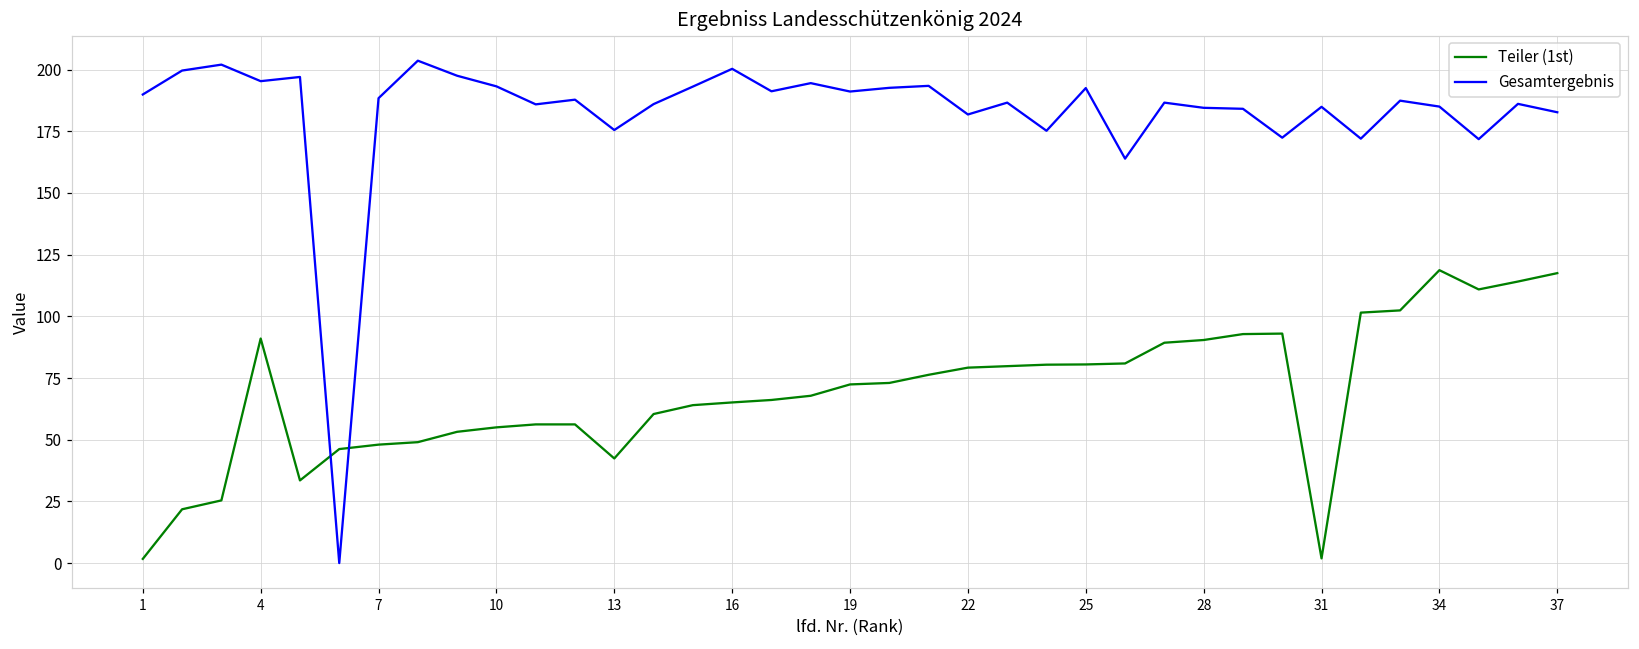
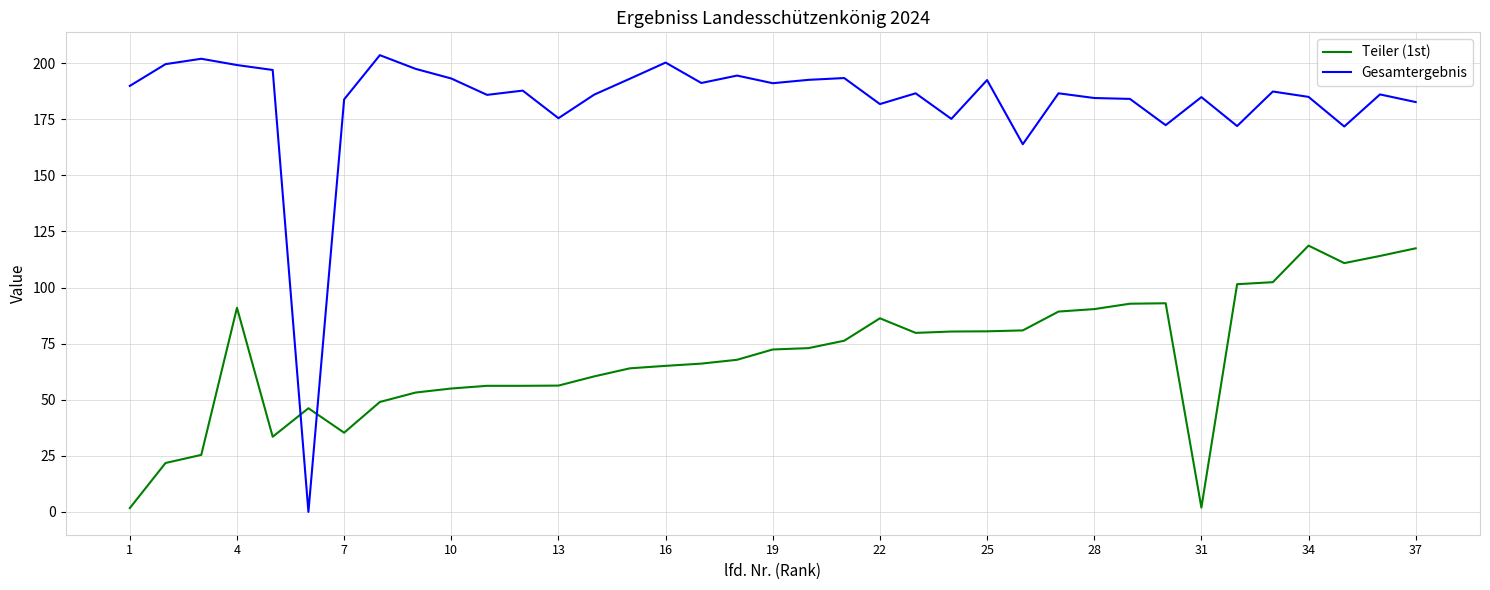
Gesamtergebnis, 4: 195 -> 199
Teiler (1st), 7: 48 -> 35
Gesamtergebnis, 7: 188 -> 184
Teiler (1st), 13: 42 -> 56
Teiler (1st), 22: 79 -> 86
